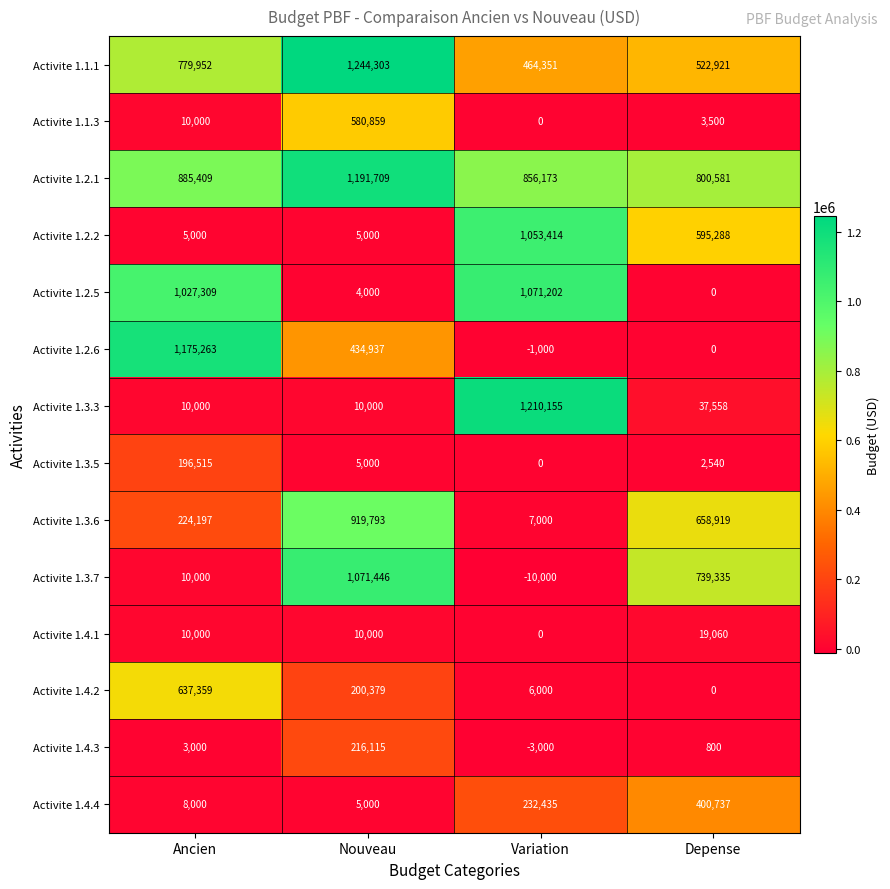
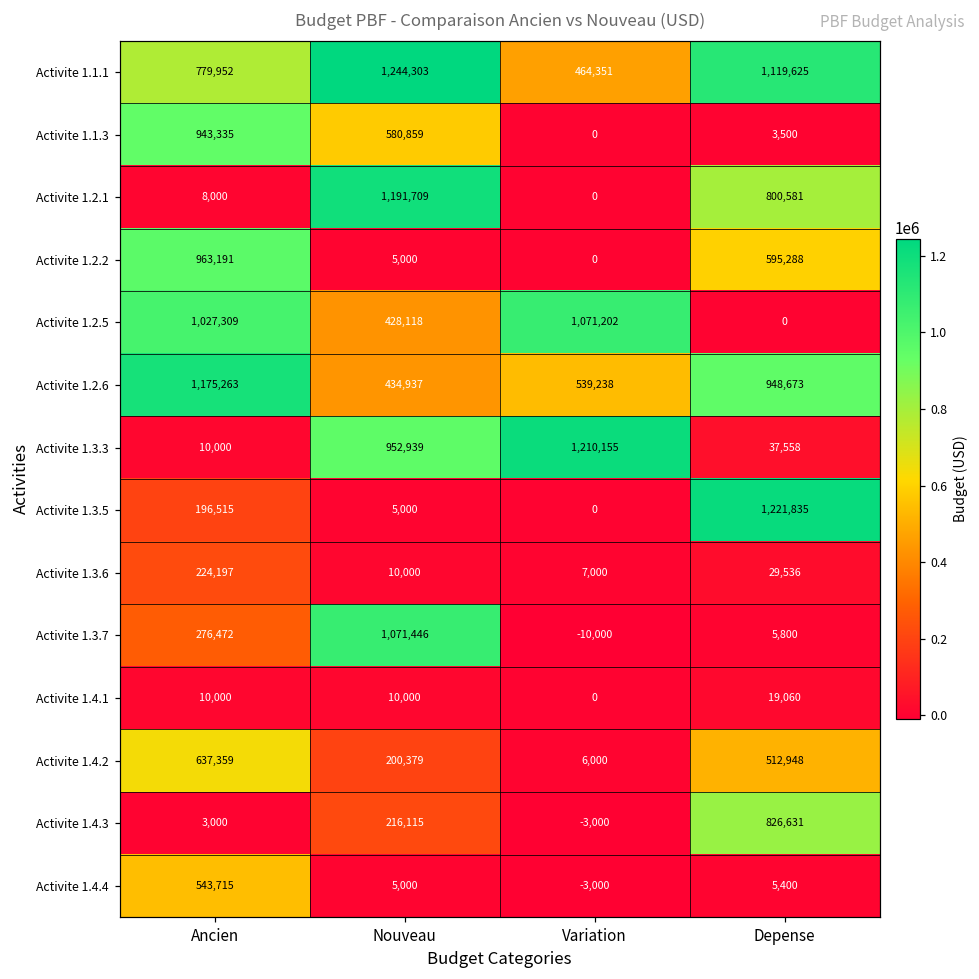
Activite 1.1.1, Depense: 522,921 -> 1,119,625
Activite 1.1.3, Ancien: 10,000 -> 943,335
Activite 1.2.1, Ancien: 885,409 -> 8,000
Activite 1.2.1, Variation: 856,173 -> 0
Activite 1.2.2, Ancien: 5,000 -> 963,191
Activite 1.2.2, Variation: 1,053,414 -> 0
Activite 1.2.5, Nouveau: 4,000 -> 428,118
Activite 1.2.6, Variation: -1,000 -> 539,238
Activite 1.2.6, Depense: 0 -> 948,673
Activite 1.3.3, Nouveau: 10,000 -> 952,939
Activite 1.3.5, Depense: 2,540 -> 1,221,835
Activite 1.3.6, Nouveau: 919,793 -> 10,000
Activite 1.3.6, Depense: 658,919 -> 29,536
Activite 1.3.7, Ancien: 10,000 -> 276,472
Activite 1.3.7, Depense: 739,335 -> 5,800
Activite 1.4.2, Depense: 0 -> 512,948
Activite 1.4.3, Depense: 800 -> 826,631
Activite 1.4.4, Ancien: 8,000 -> 543,715
Activite 1.4.4, Variation: 232,435 -> -3,000
Activite 1.4.4, Depense: 400,737 -> 5,400
